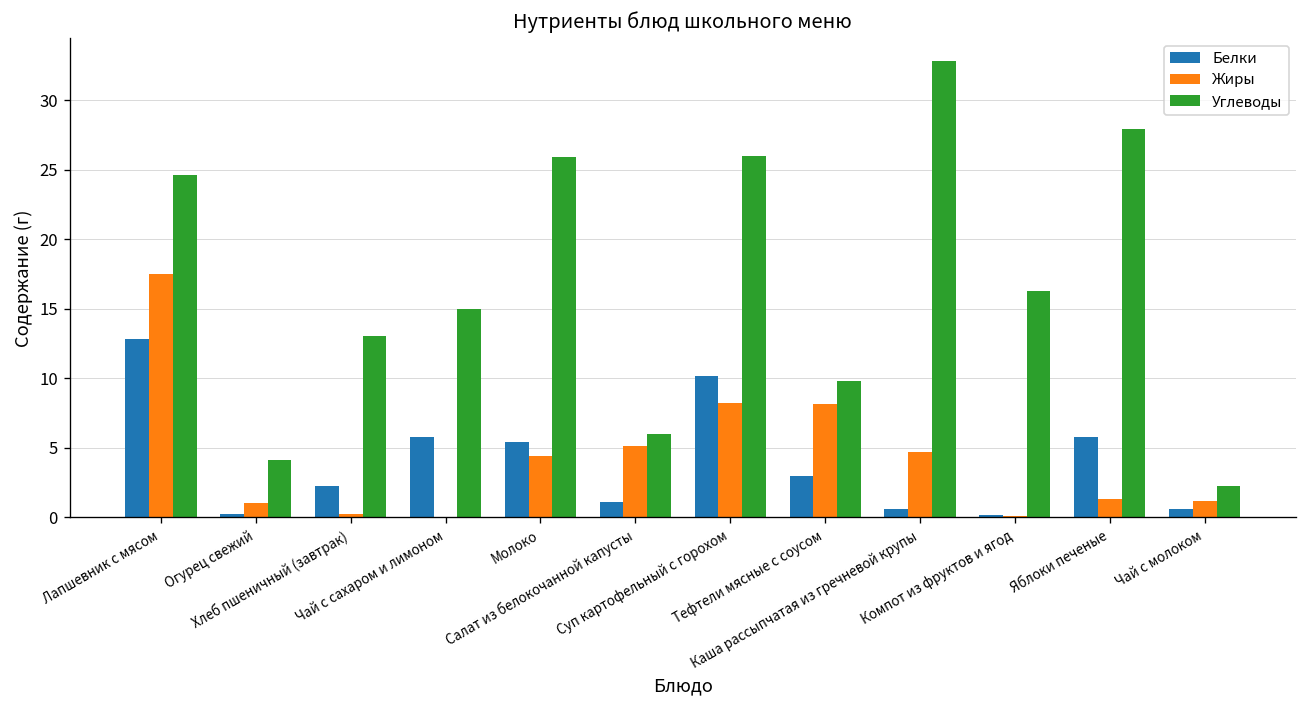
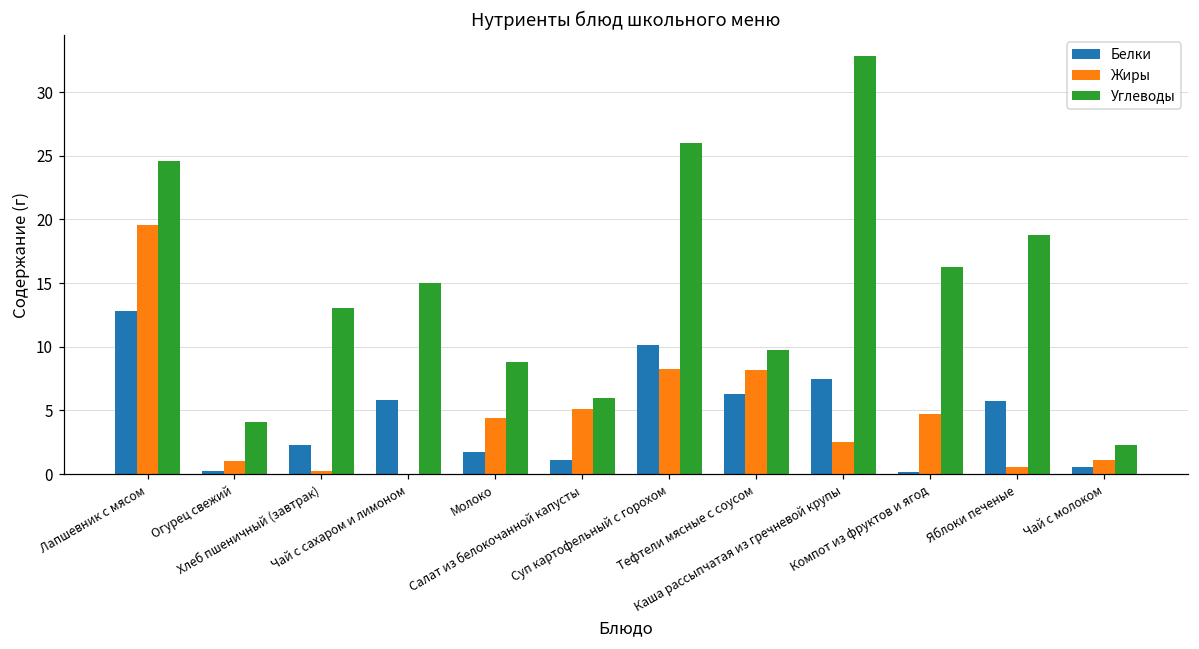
Жиры, Лапшевник с мясом: 17.5 -> 19.6
Белки, Молоко: 5.4 -> 1.7
Углеводы, Молоко: 25.9 -> 8.8
Белки, Тефтели мясные с соусом: 3.0 -> 6.3
Белки, Каша рассыпчатая из гречневой крупы: 0.6 -> 7.5
Жиры, Каша рассыпчатая из гречневой крупы: 4.7 -> 2.5
Жиры, Компот из фруктов и ягод: 0.1 -> 4.7
Жиры, Яблоки печеные: 1.3 -> 0.6
Углеводы, Яблоки печеные: 28.0 -> 18.8
